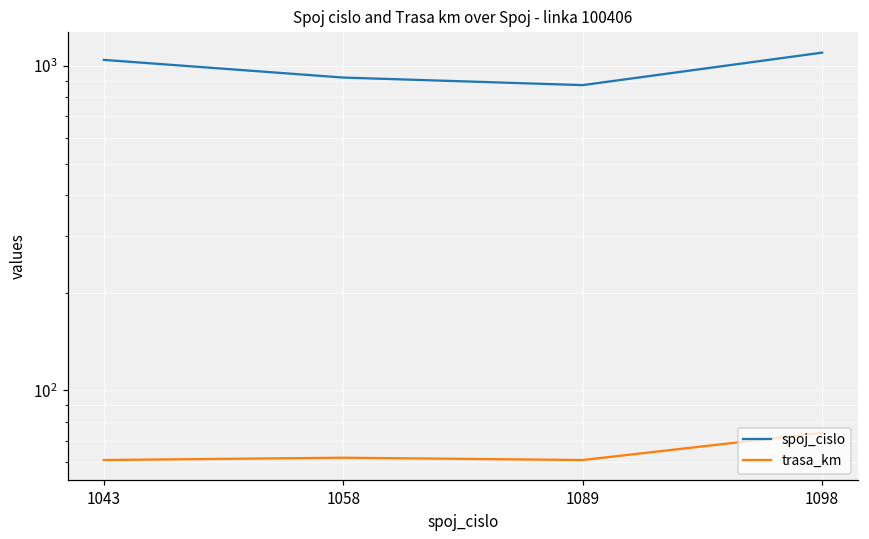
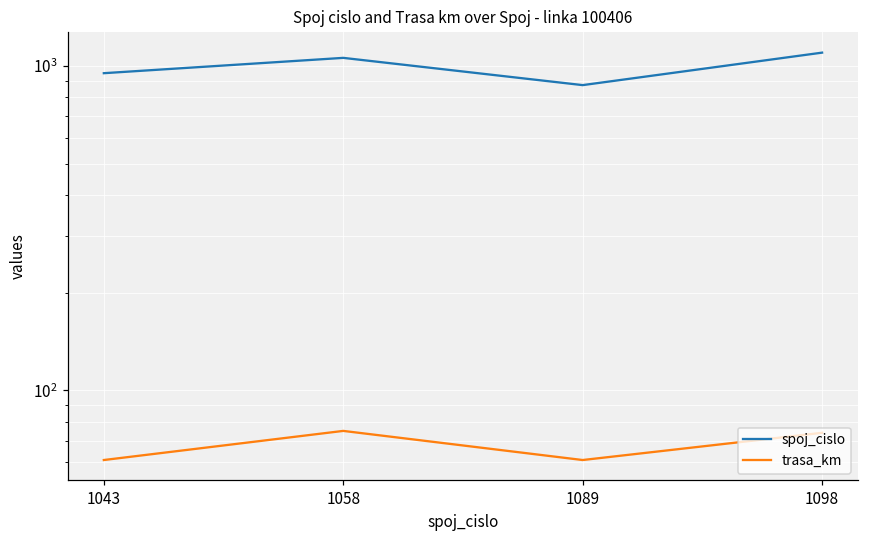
spoj_cislo, 1043: 1040 -> 950
spoj_cislo, 1058: 920 -> 1060
trasa_km, 1058: 62 -> 75
